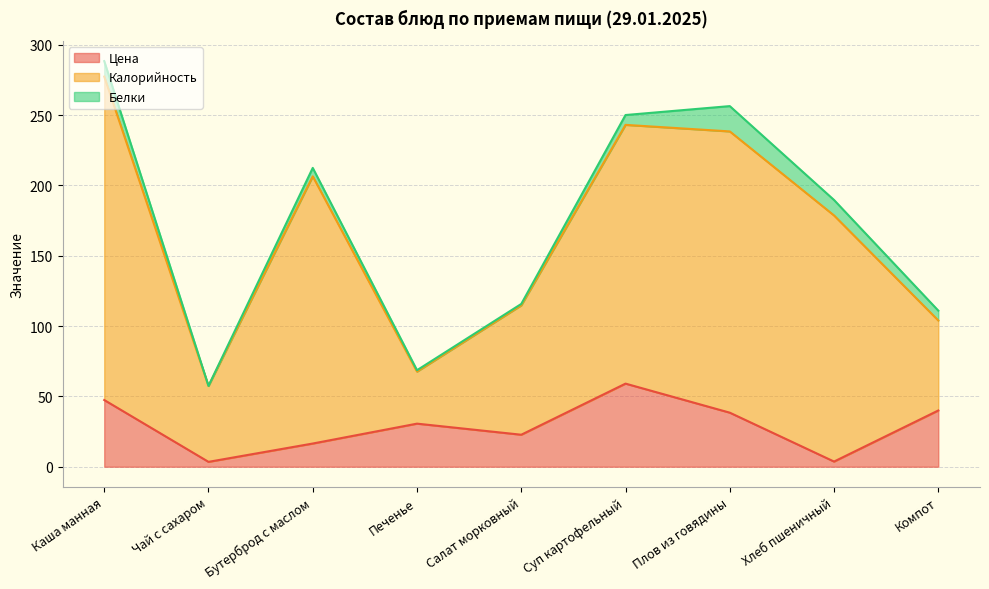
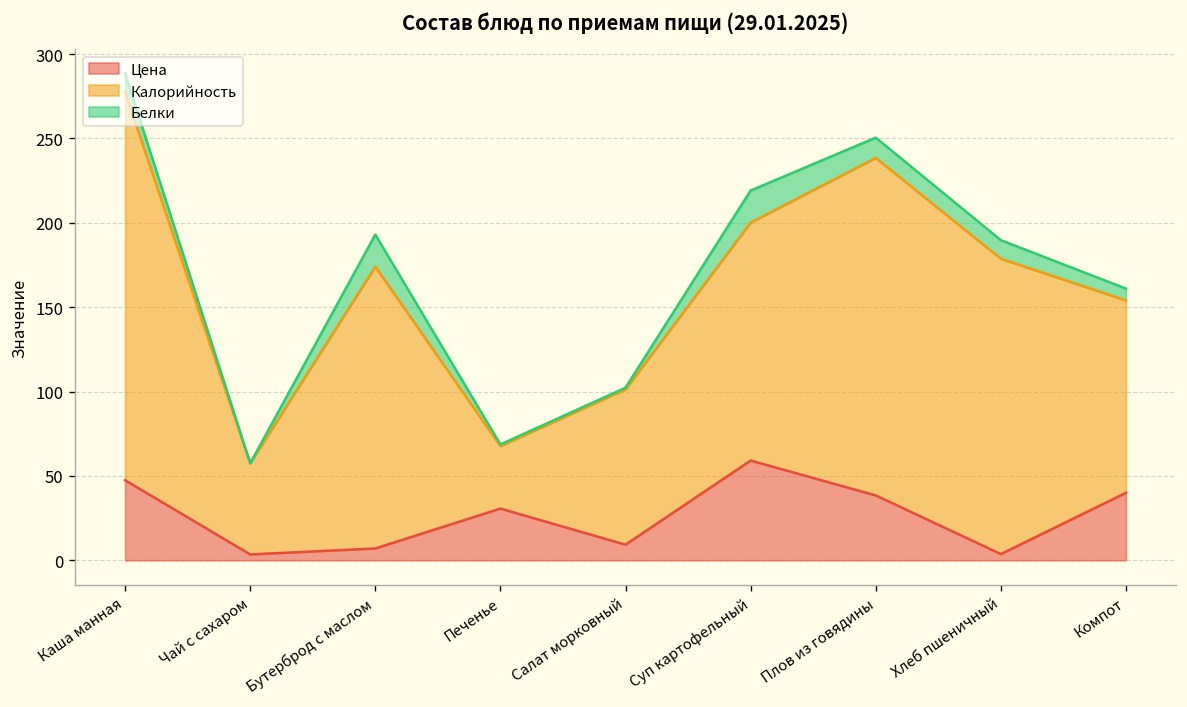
Цена, Бутерброд с маслом: 17 -> 7
Калорийность, Бутерброд с маслом: 190 -> 167
Белки, Бутерброд с маслом: 6 -> 19
Цена, Салат морковный: 23 -> 9
Калорийность, Суп картофельный: 184 -> 141
Белки, Суп картофельный: 7 -> 19
Белки, Плов из говядины: 18 -> 12
Калорийность, Компот: 64 -> 114
